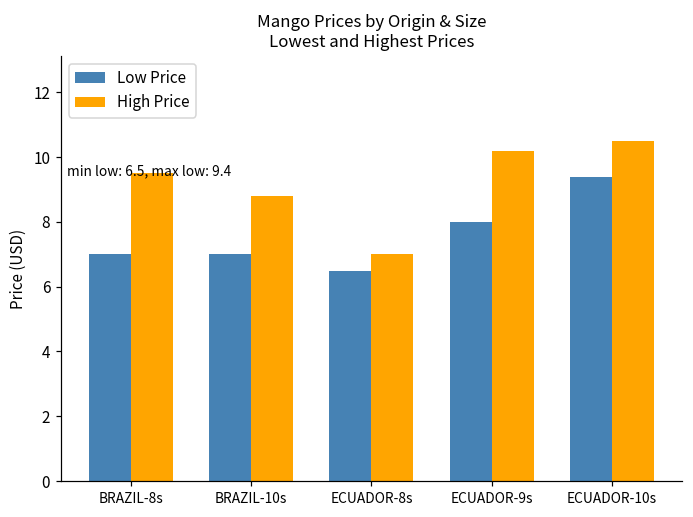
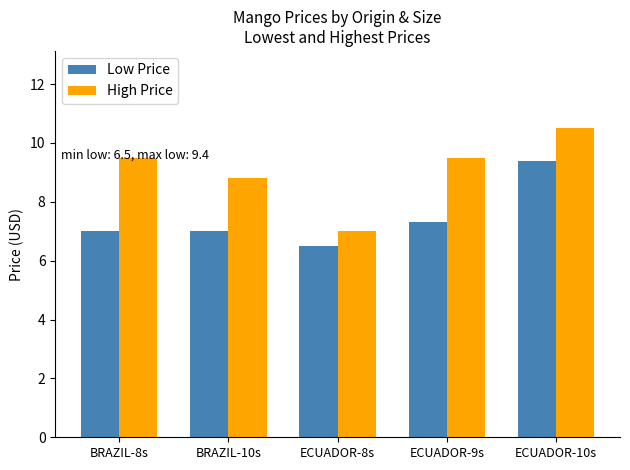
Low Price, ECUADOR-9s: 8.0 -> 7.3
High Price, ECUADOR-9s: 10.2 -> 9.5
